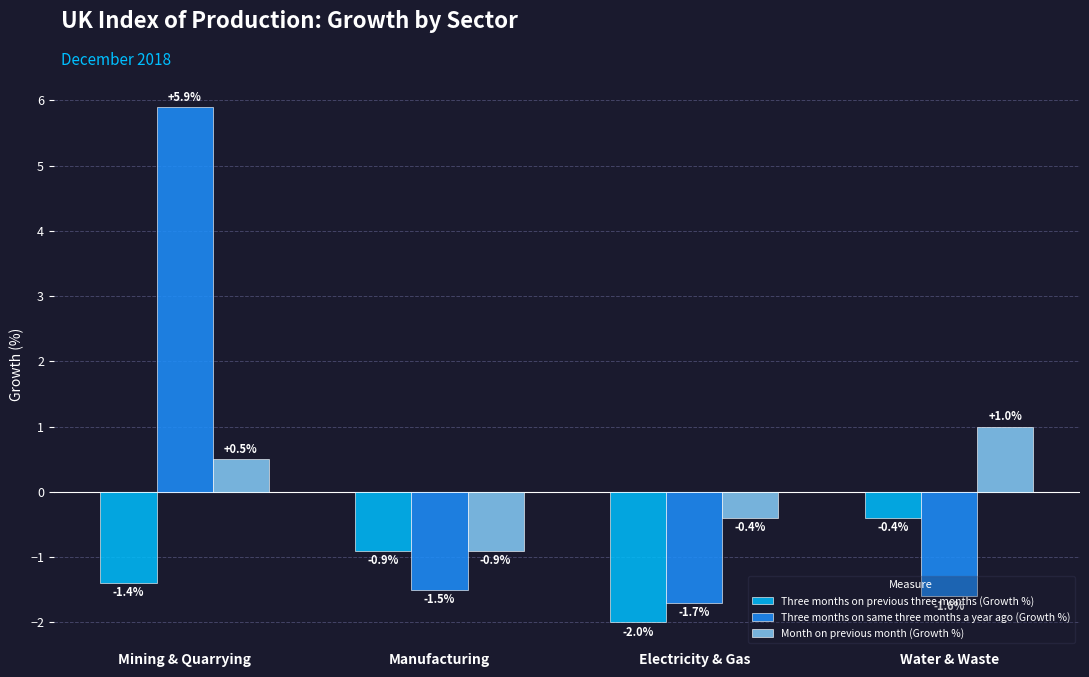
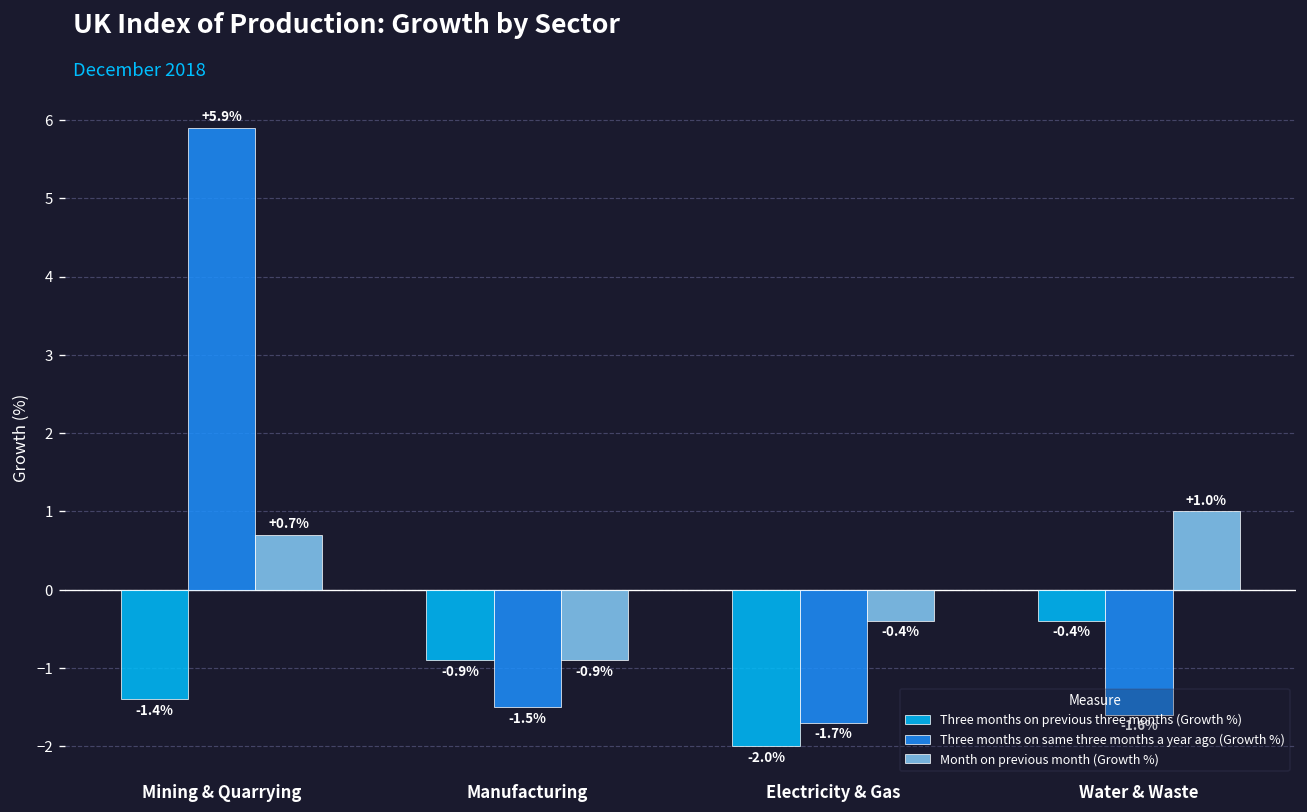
Month on previous month (Growth %), Mining & Quarrying: +0.5% -> +0.7%
